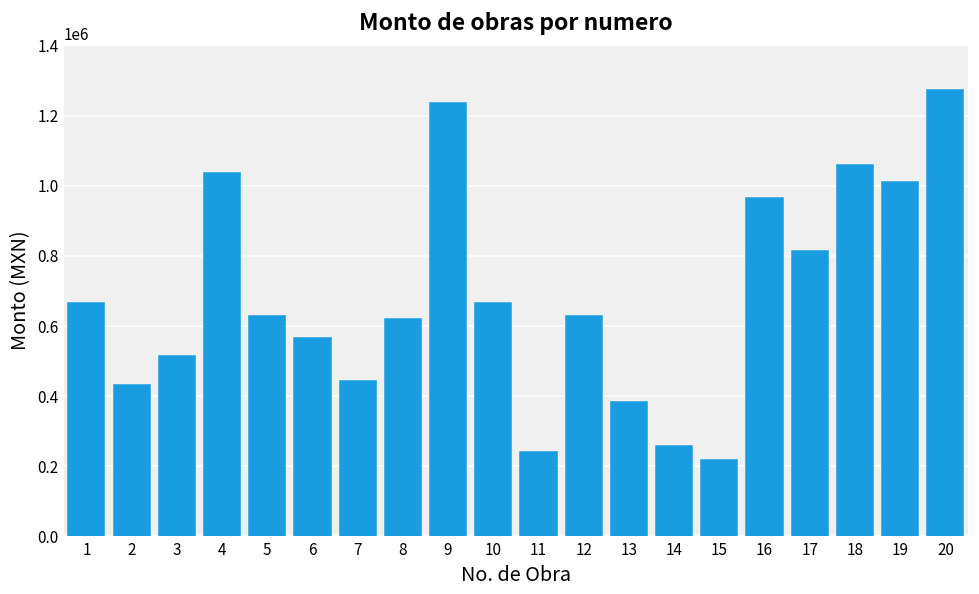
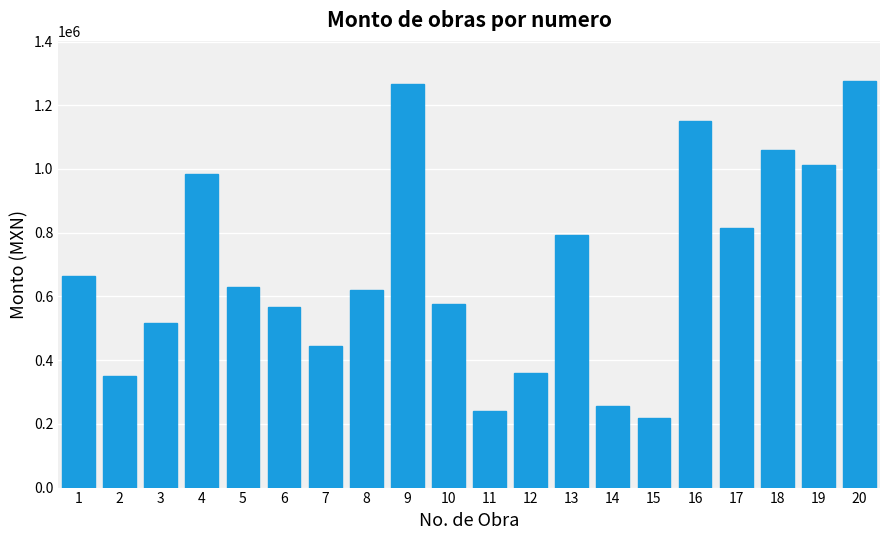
2: 430000 -> 350000
4: 1040000 -> 980000
9: 1240000 -> 1270000
10: 660000 -> 580000
12: 630000 -> 360000
13: 380000 -> 790000
16: 960000 -> 1150000
